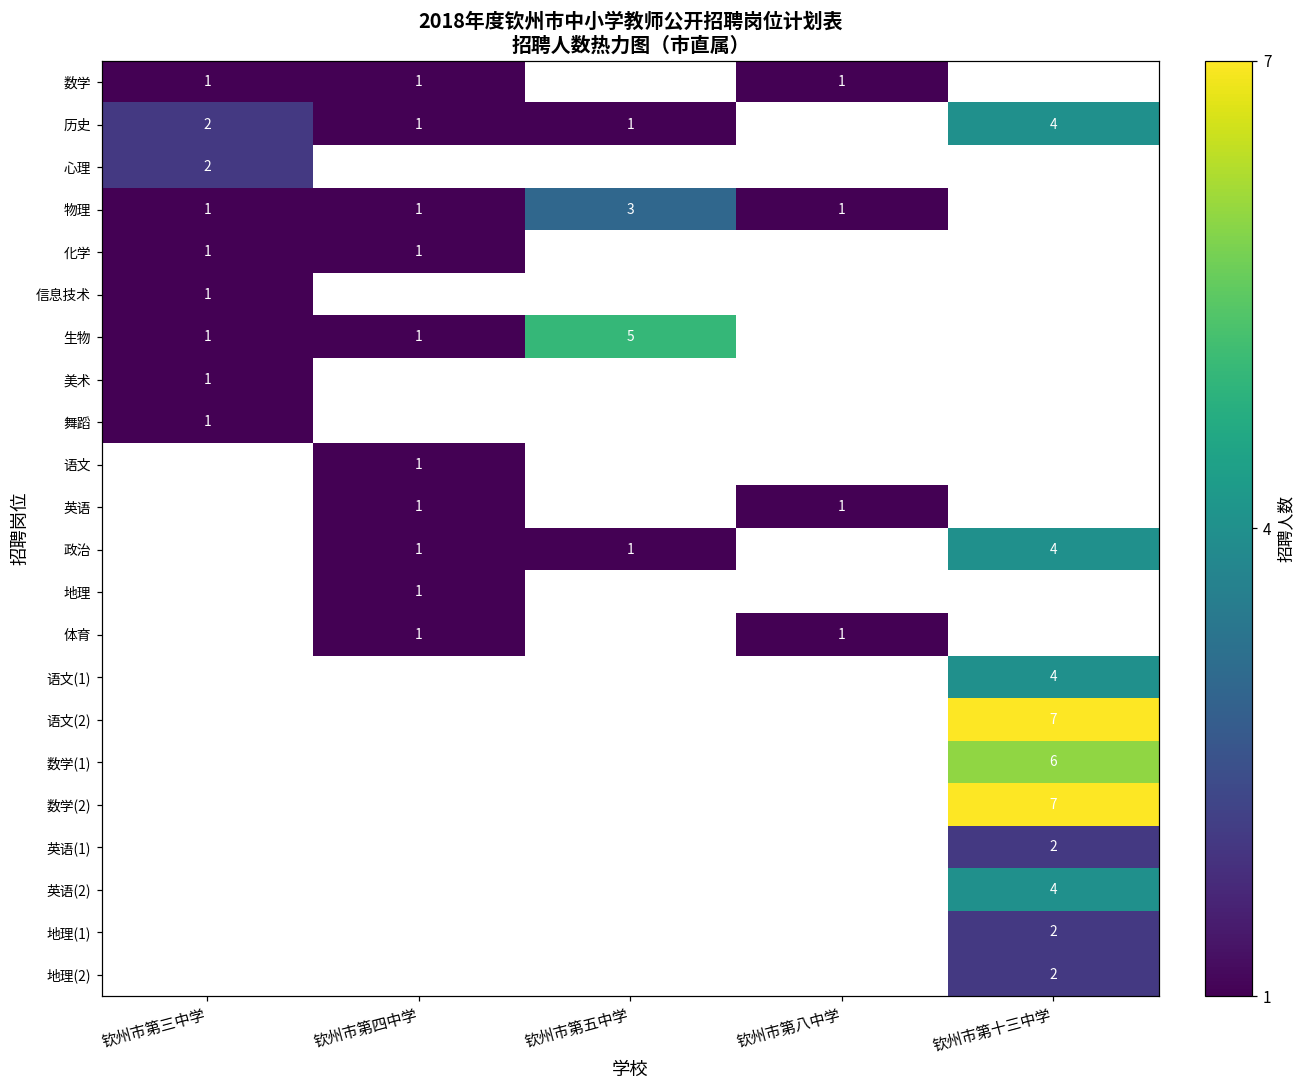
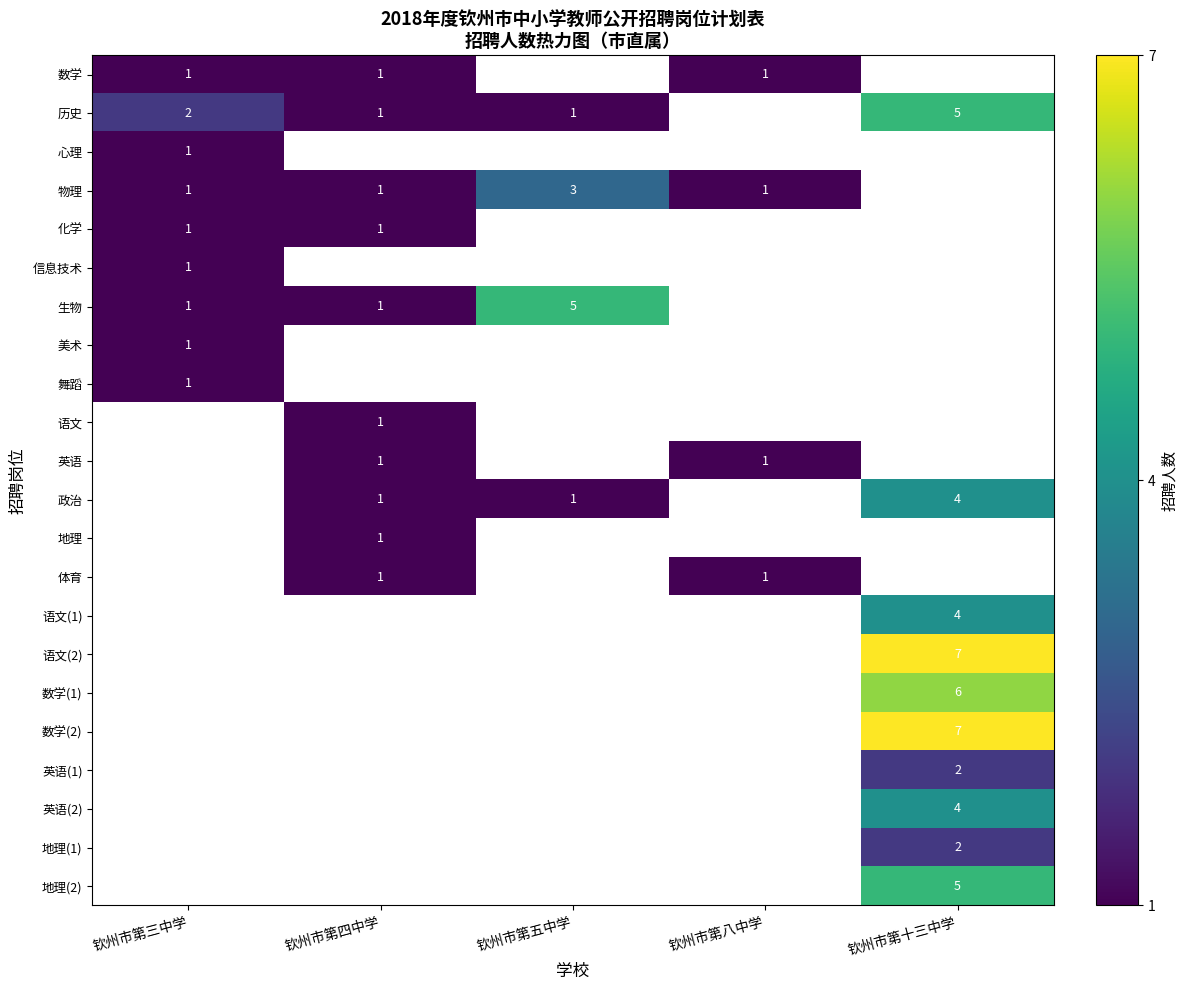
历史, 钦州市第十三中学: 4 -> 5
心理, 钦州市第三中学: 2 -> 1
地理(2), 钦州市第十三中学: 2 -> 5
